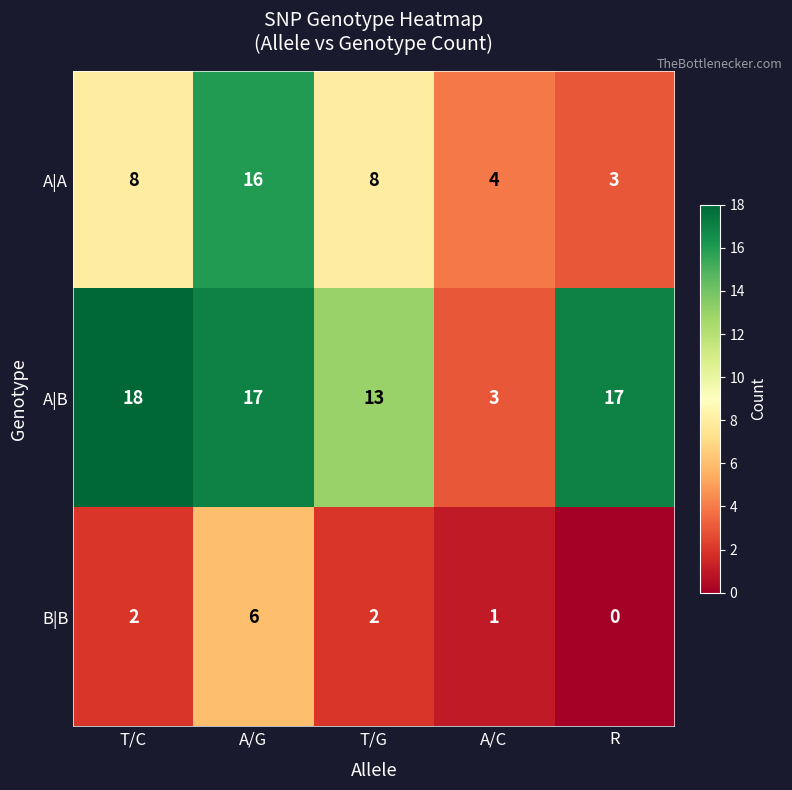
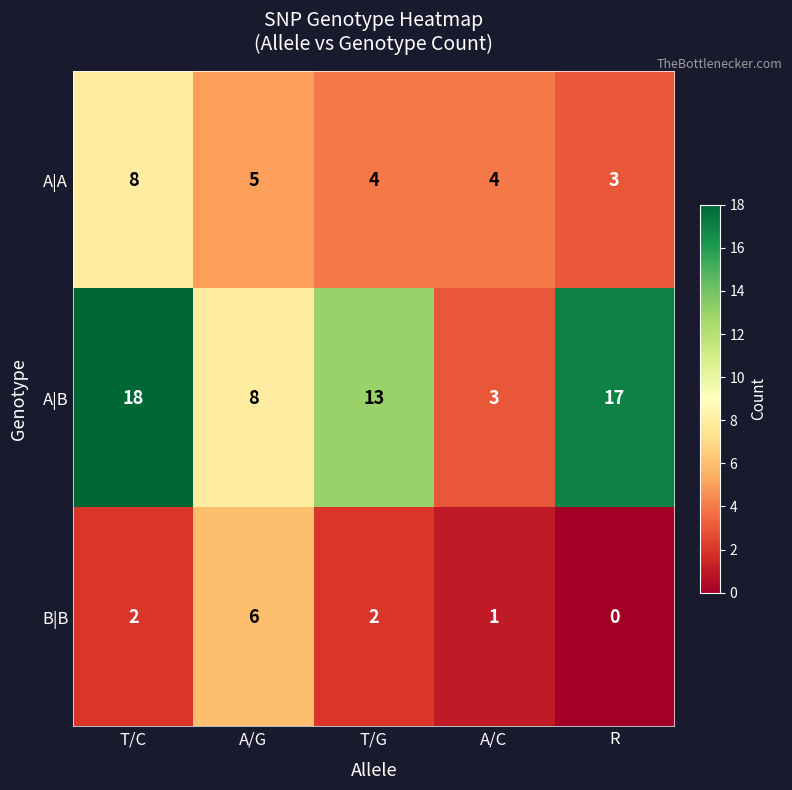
A|A, A/G: 16 -> 5
A|A, T/G: 8 -> 4
A|B, A/G: 17 -> 8
